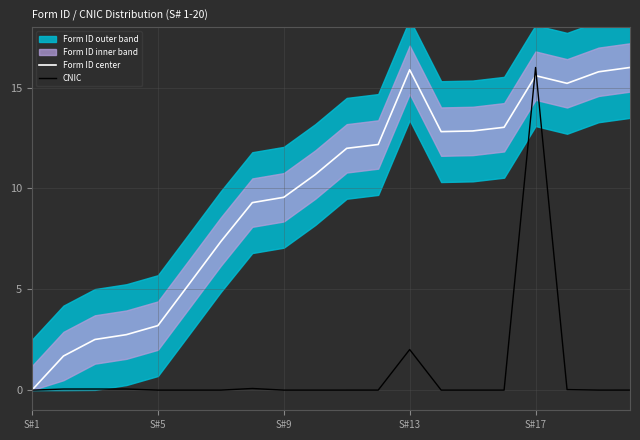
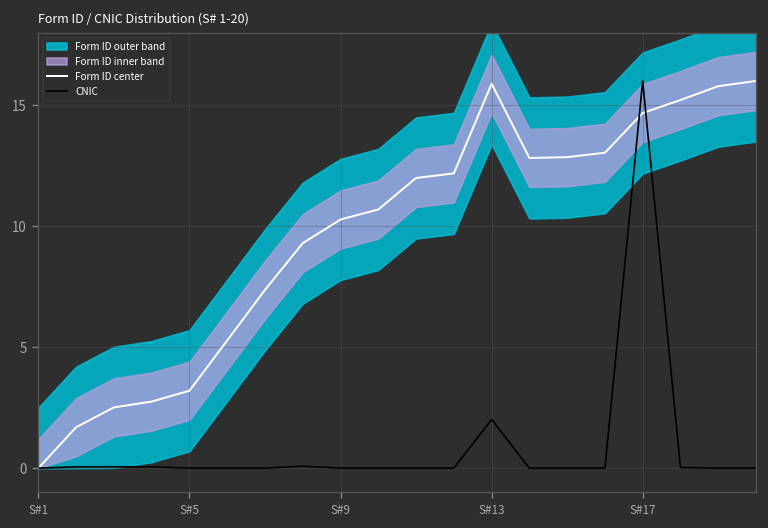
Form ID center, S#9: 9.6 -> 10.3
Form ID center, S#17: 15.6 -> 14.7
